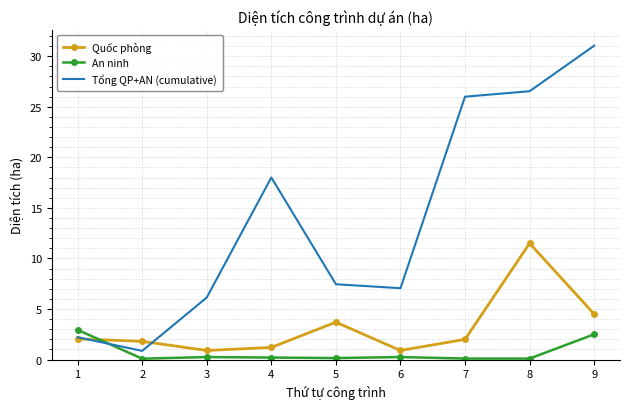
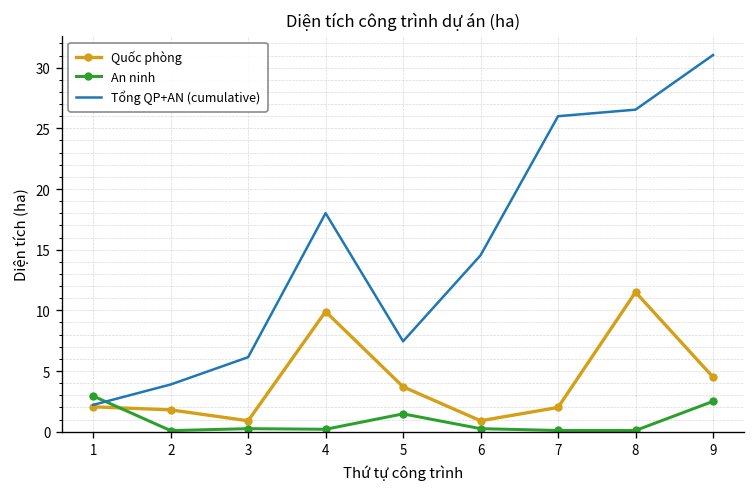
Tổng QP+AN (cumulative), 2: 0.9 -> 3.9
Quốc phòng, 4: 1.2 -> 9.9
An ninh, 5: 0.2 -> 1.5
Tổng QP+AN (cumulative), 6: 7.1 -> 14.5
